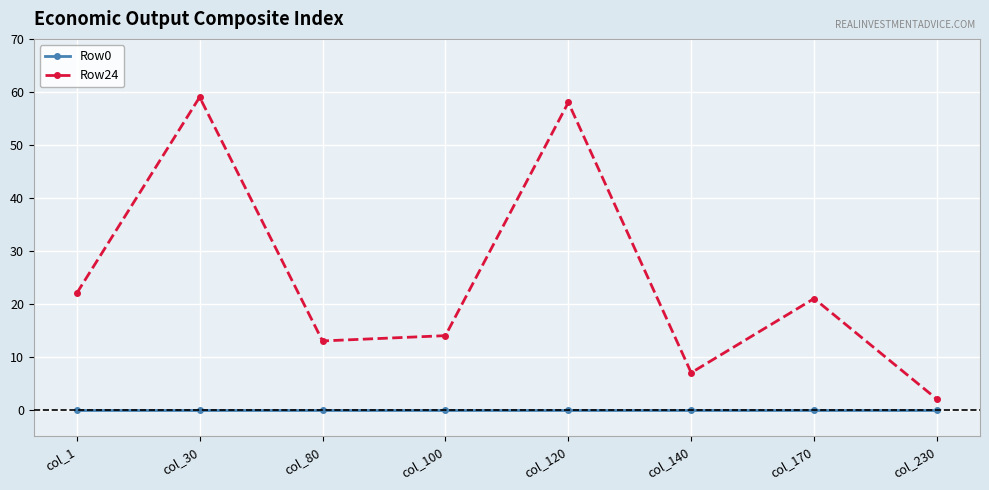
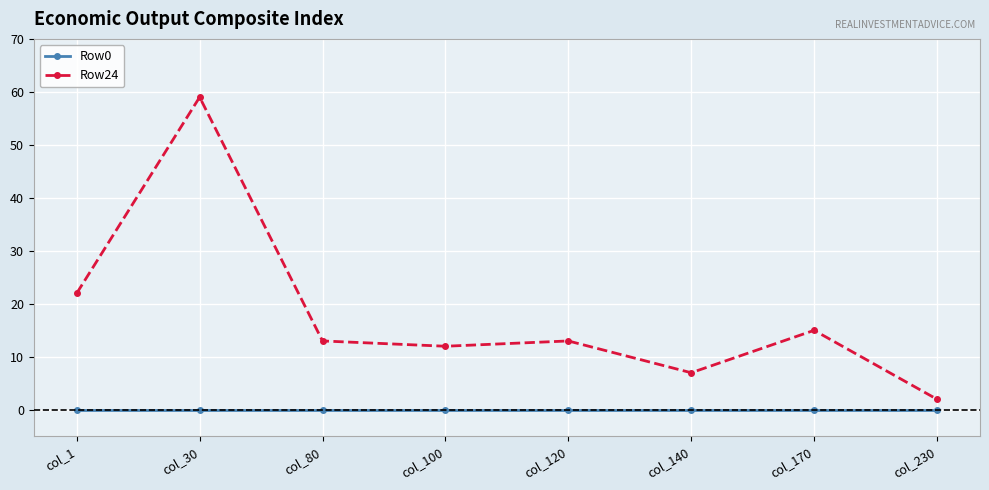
Row24, col_100: 14 -> 12
Row24, col_120: 58 -> 13
Row24, col_170: 21 -> 15
